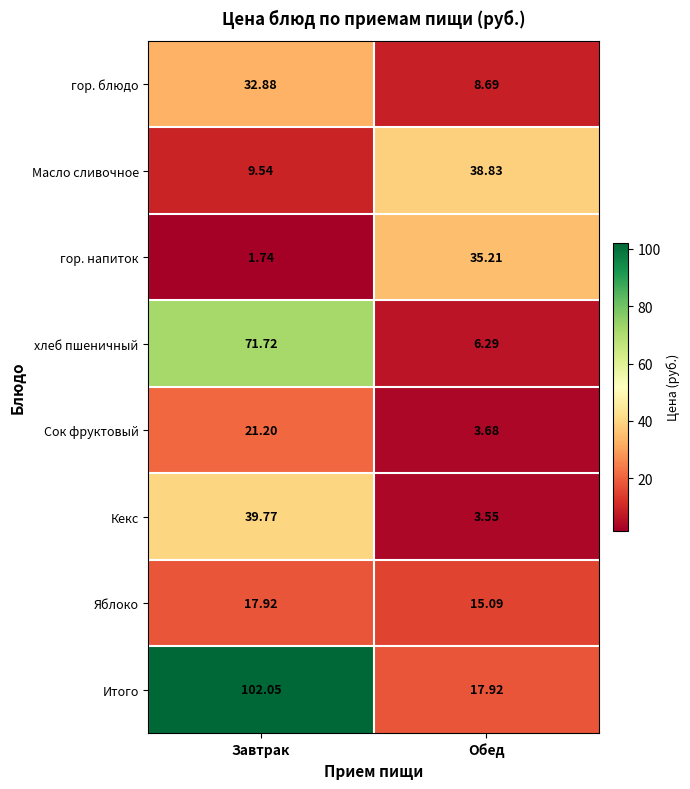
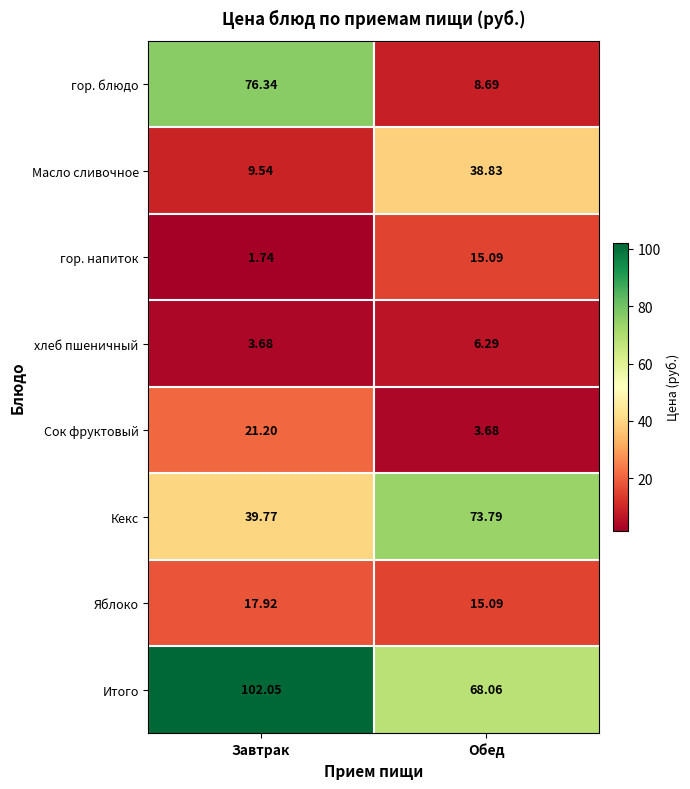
гор. блюдо, Завтрак: 32.88 -> 76.34
гор. напиток, Обед: 35.21 -> 15.09
хлеб пшеничный, Завтрак: 71.72 -> 3.68
Кекс, Обед: 3.55 -> 73.79
Итого, Обед: 17.92 -> 68.06
